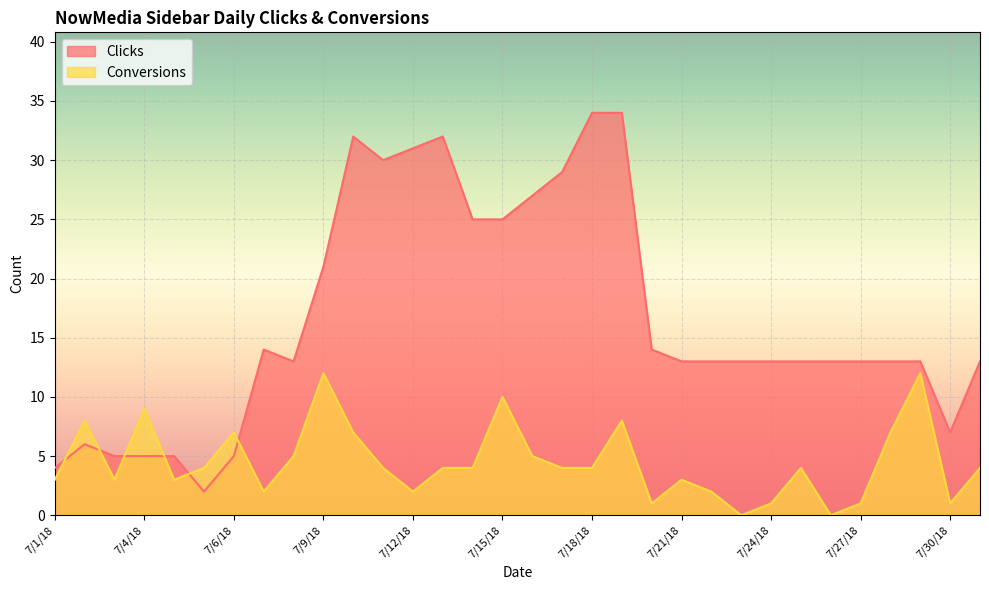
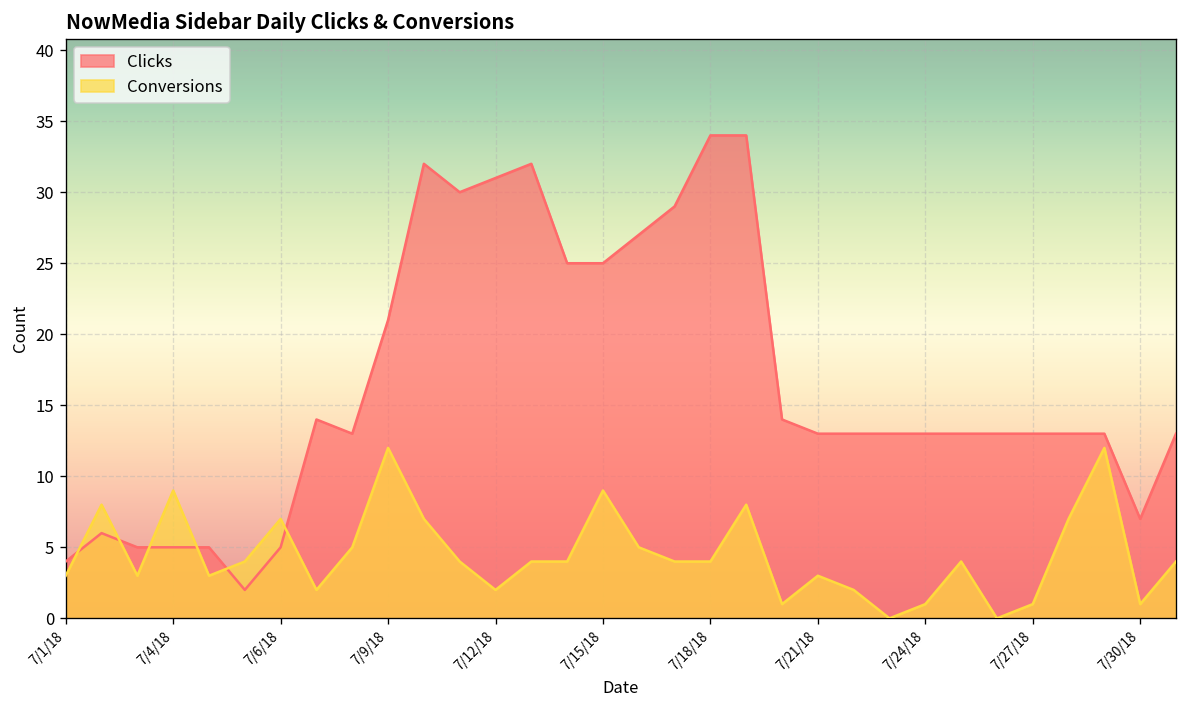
Conversions, 7/15/18: 10 -> 9
